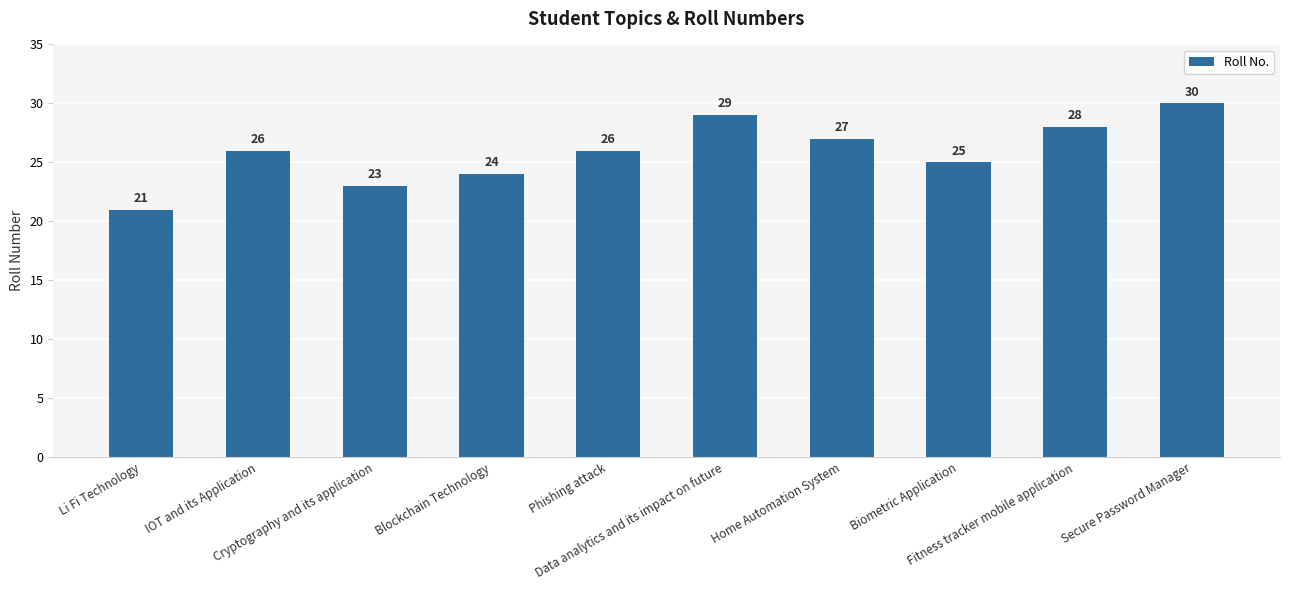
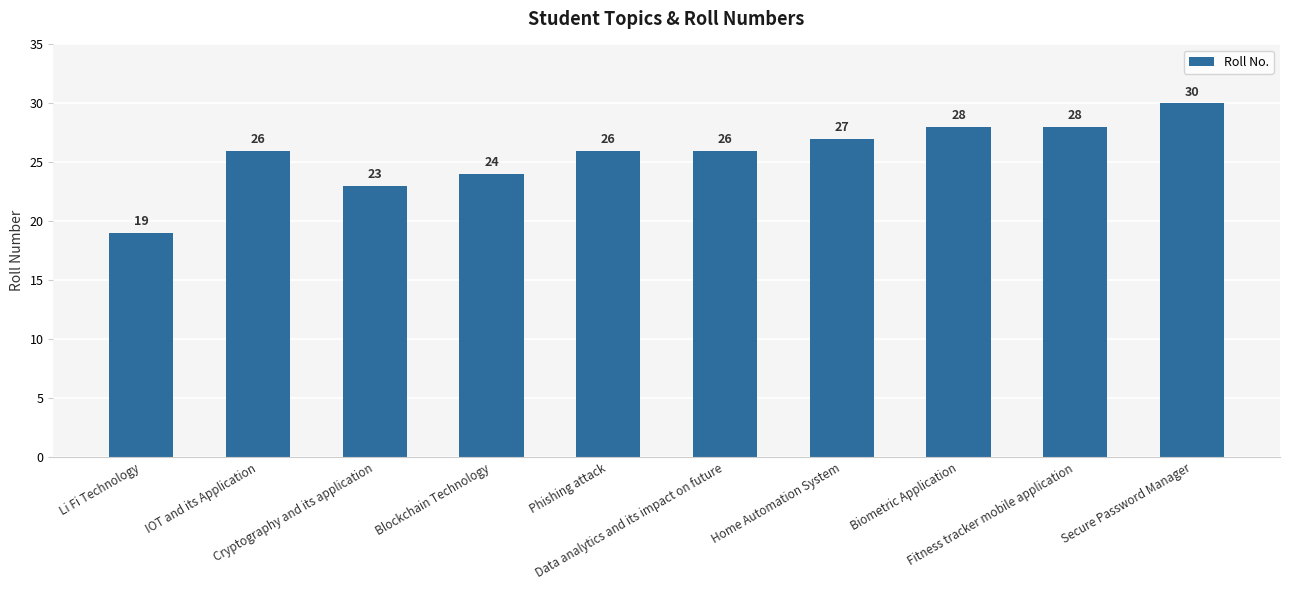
Li Fi Technology: 21 -> 19
Data analytics and its impact on future: 29 -> 26
Biometric Application: 25 -> 28
